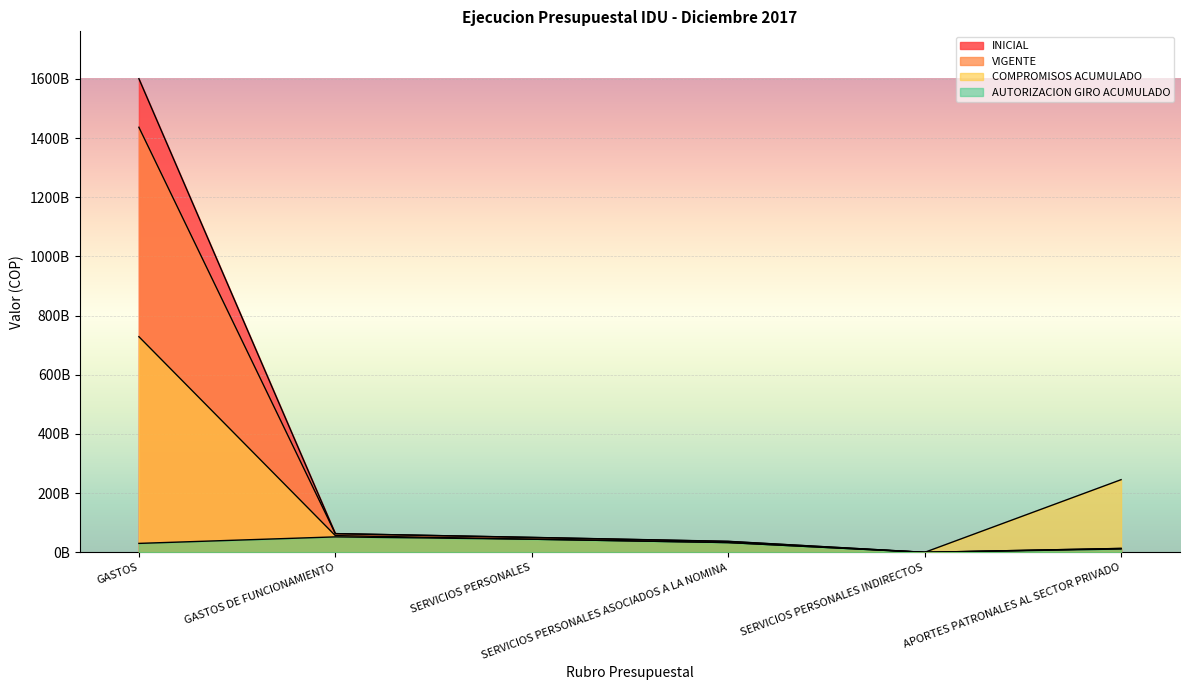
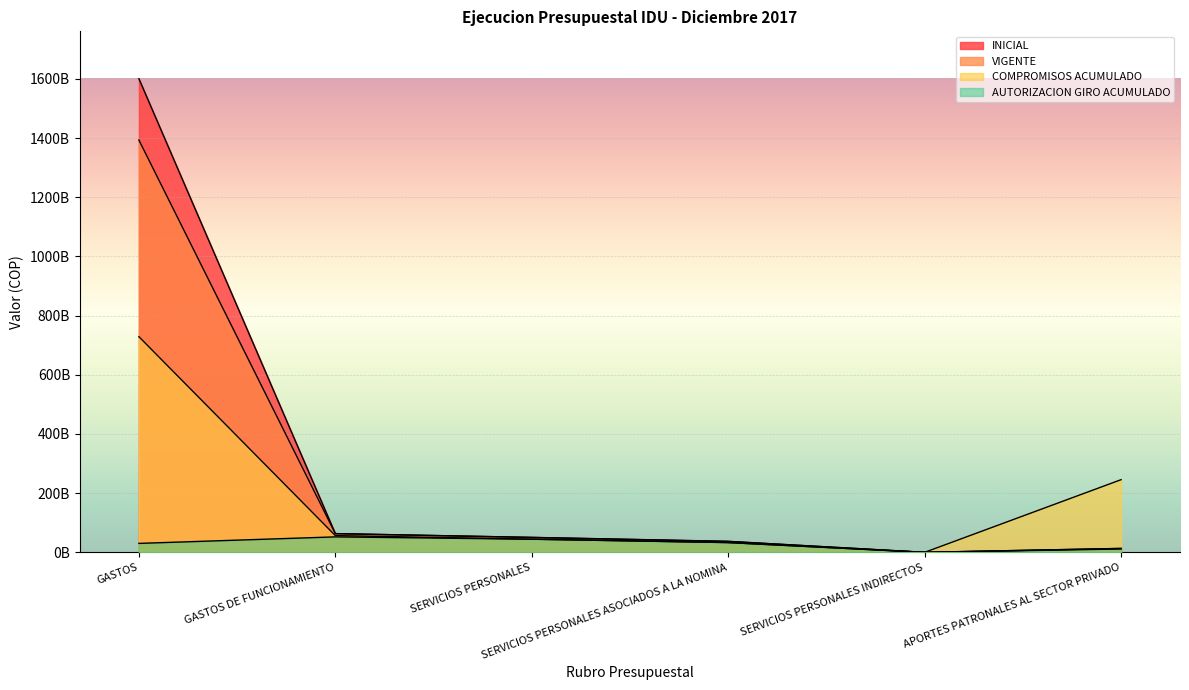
VIGENTE, GASTOS: 1440000000000 -> 1390000000000
